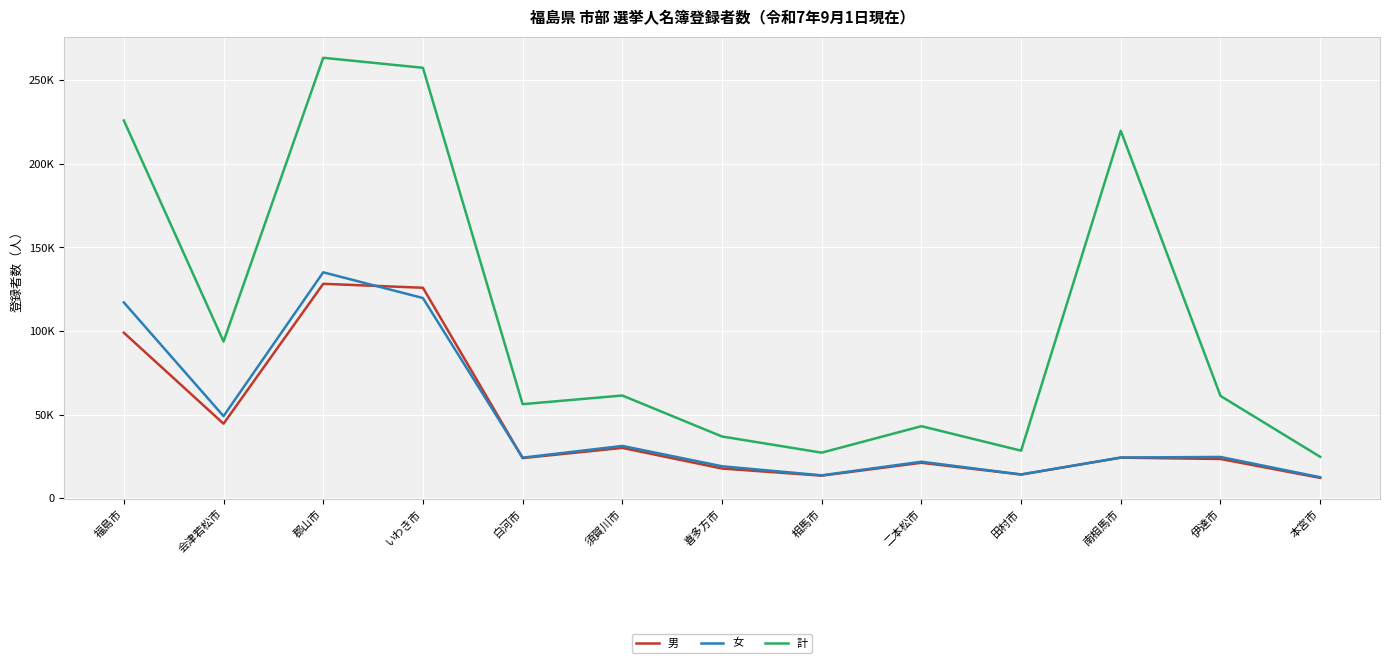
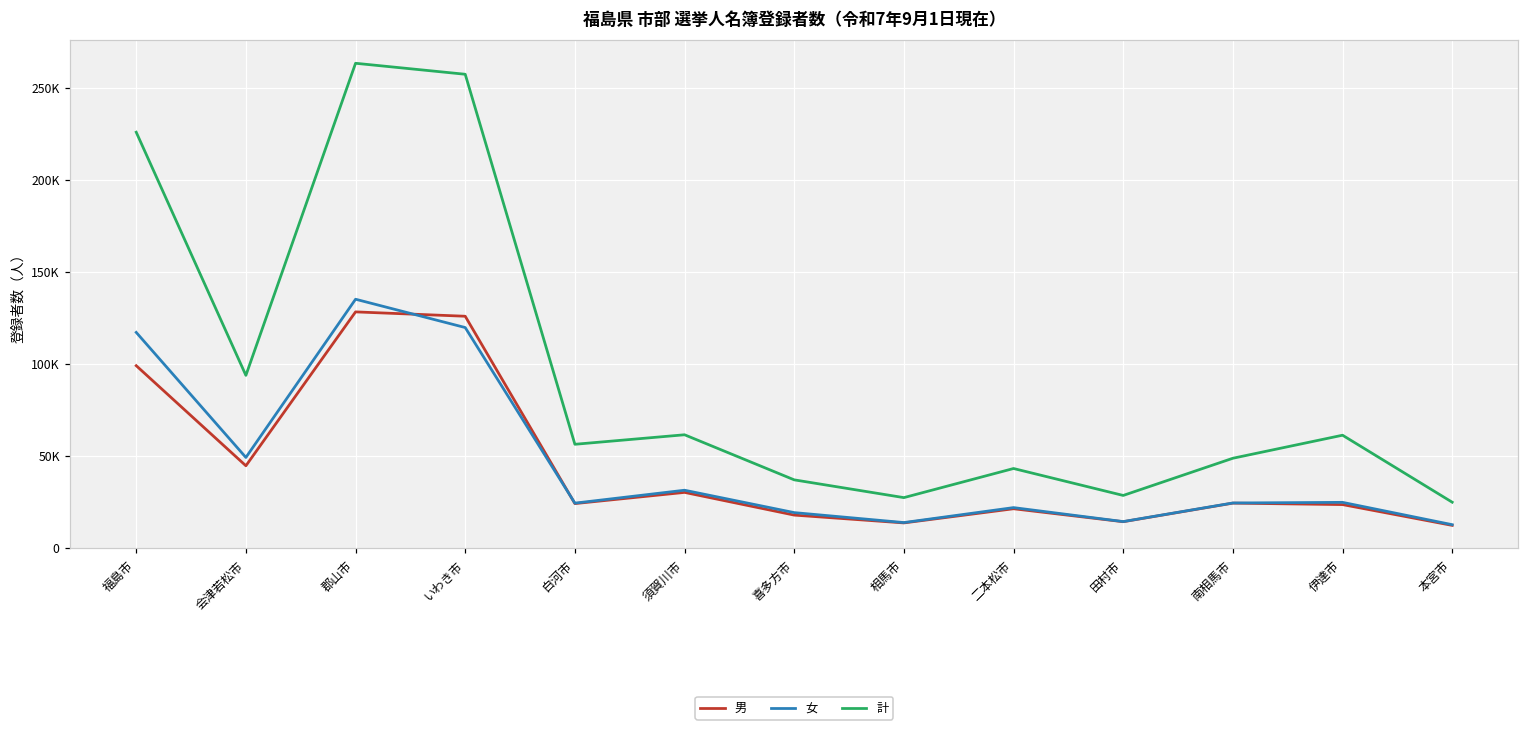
計, 南相馬市: 220000 -> 49000
